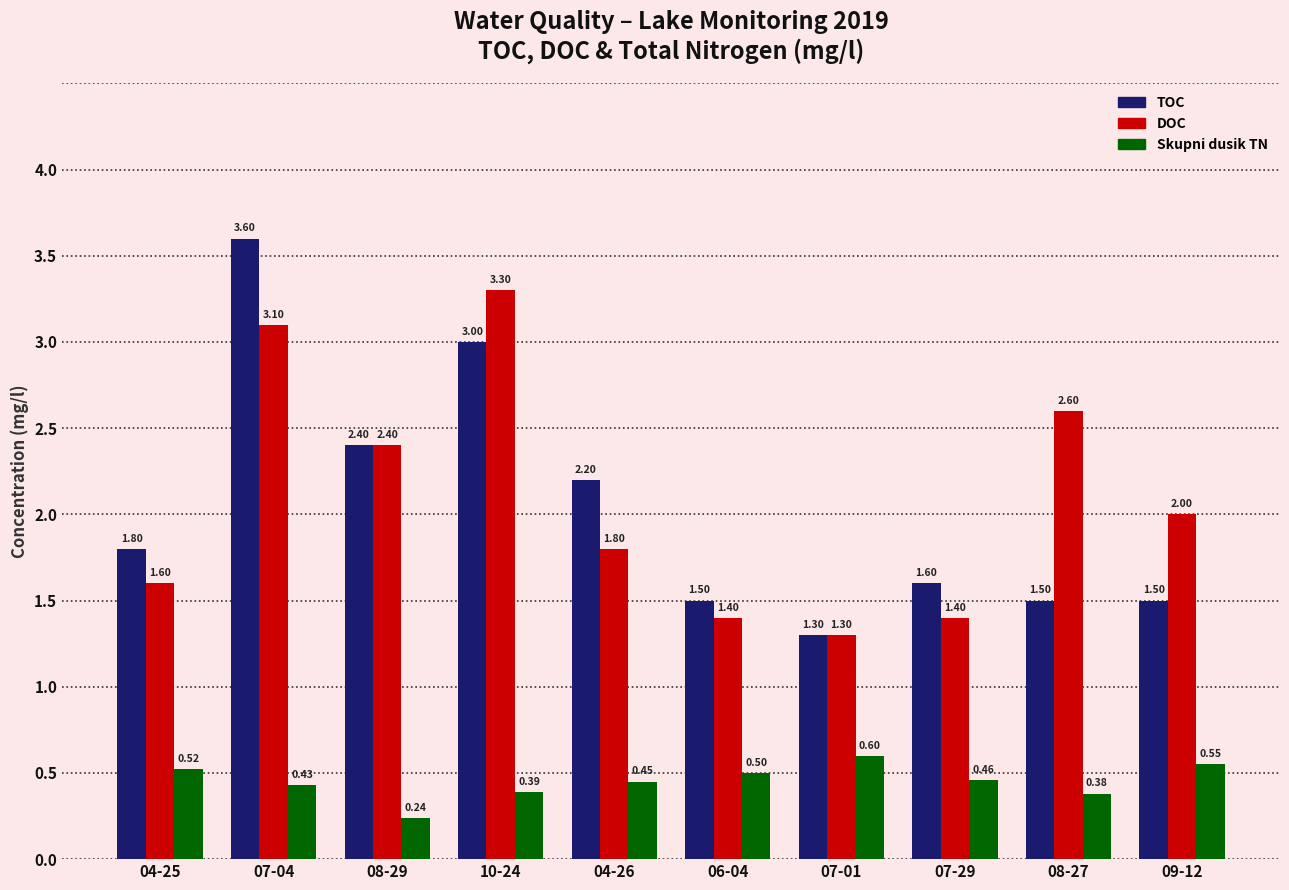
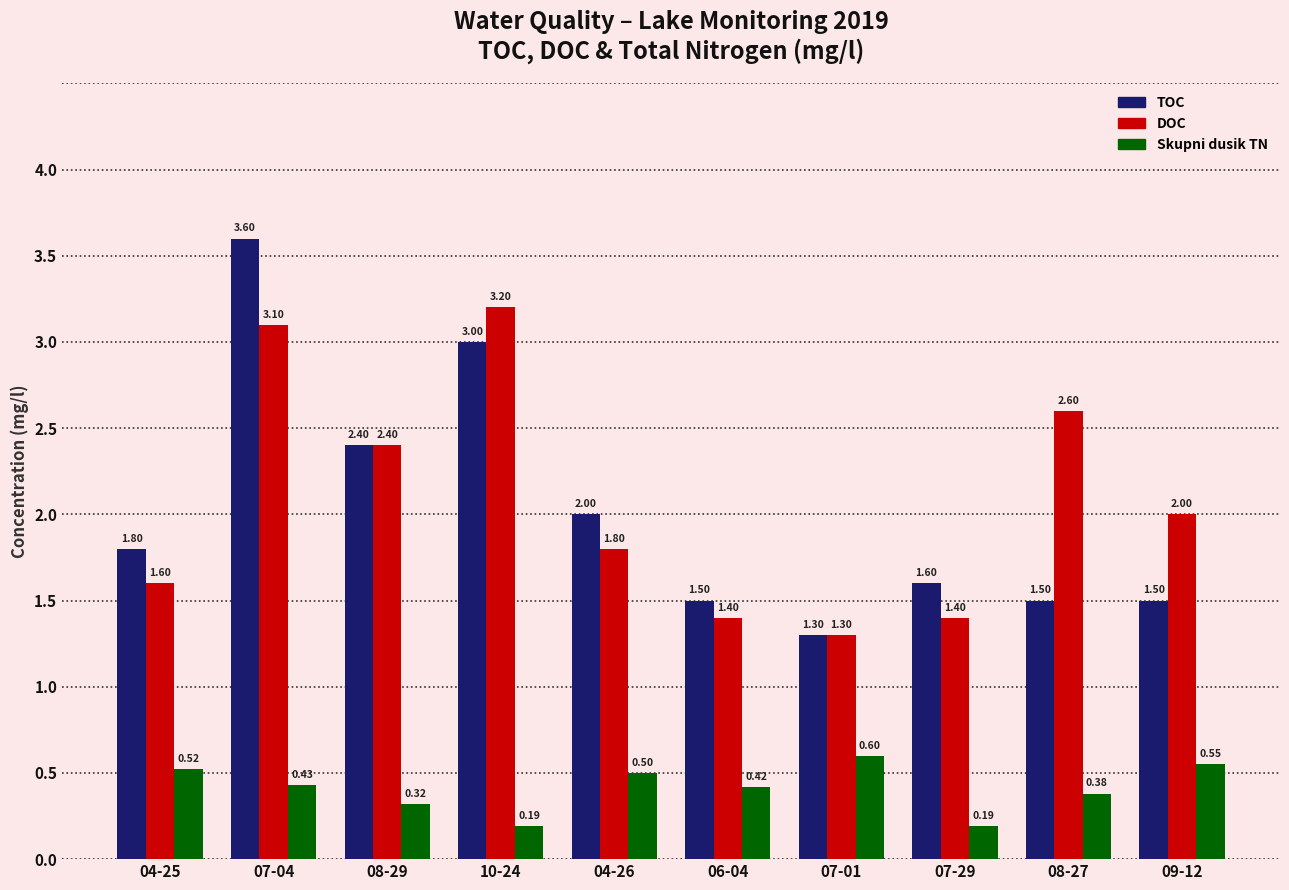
Skupni dusik TN, 08-29: 0.24 -> 0.32
DOC, 10-24: 3.30 -> 3.20
Skupni dusik TN, 10-24: 0.39 -> 0.19
TOC, 04-26: 2.20 -> 2.00
Skupni dusik TN, 04-26: 0.45 -> 0.50
Skupni dusik TN, 06-04: 0.50 -> 0.42
Skupni dusik TN, 07-29: 0.46 -> 0.19
